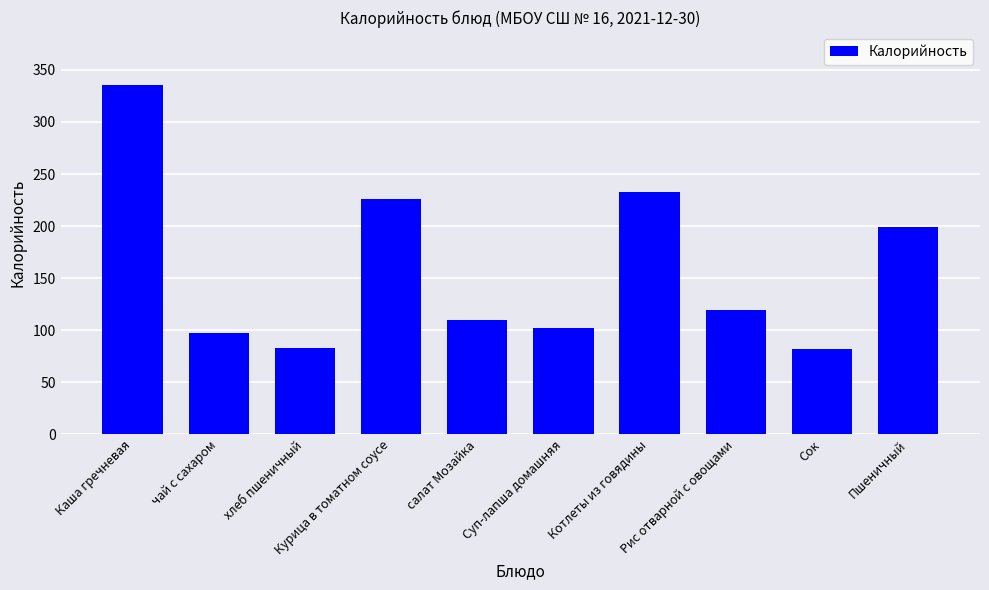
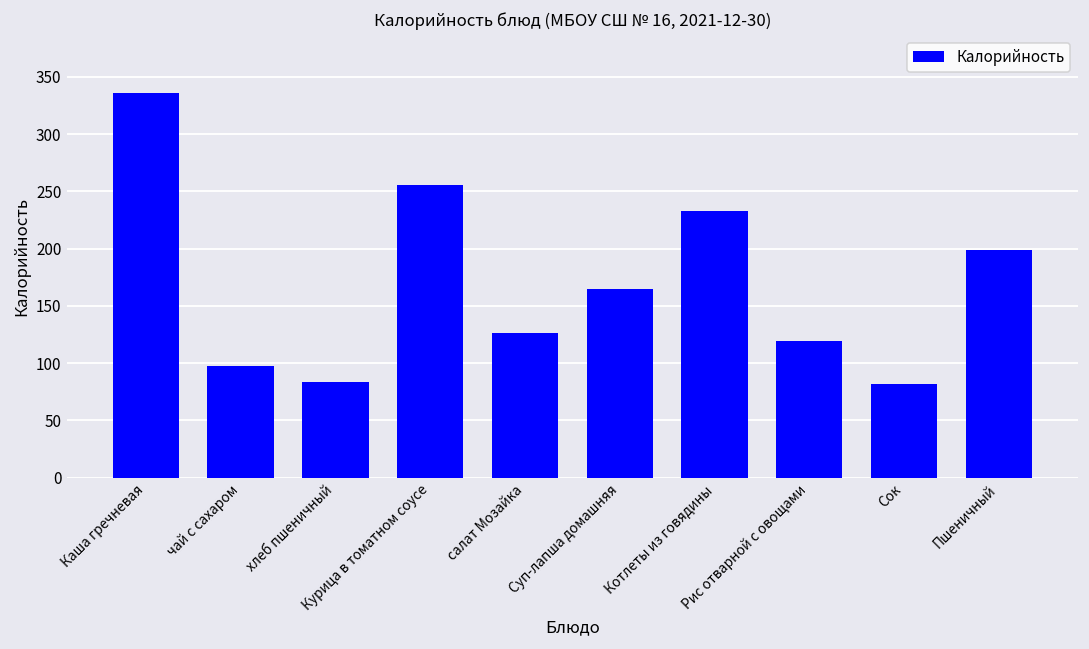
Курица в томатном соусе: 226 -> 256
салат Мозайка: 110 -> 126
Суп-лапша домашняя: 102 -> 165
